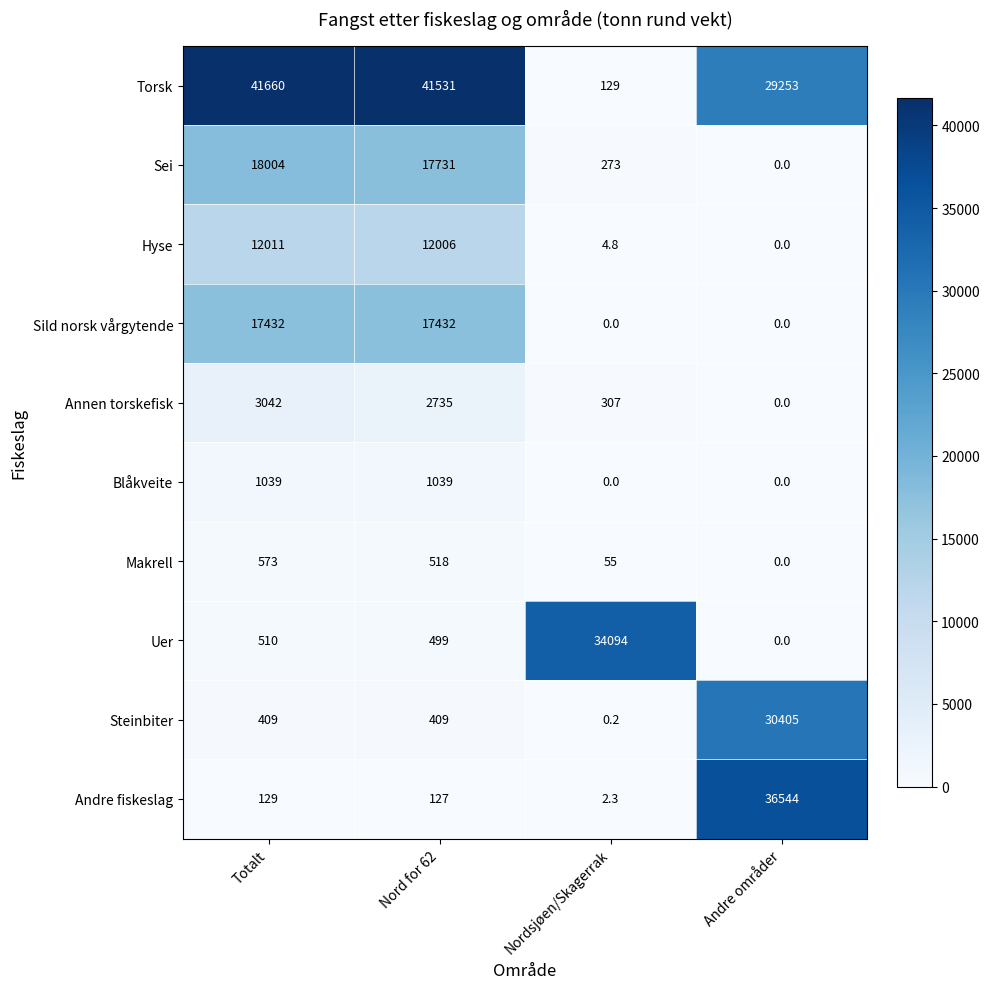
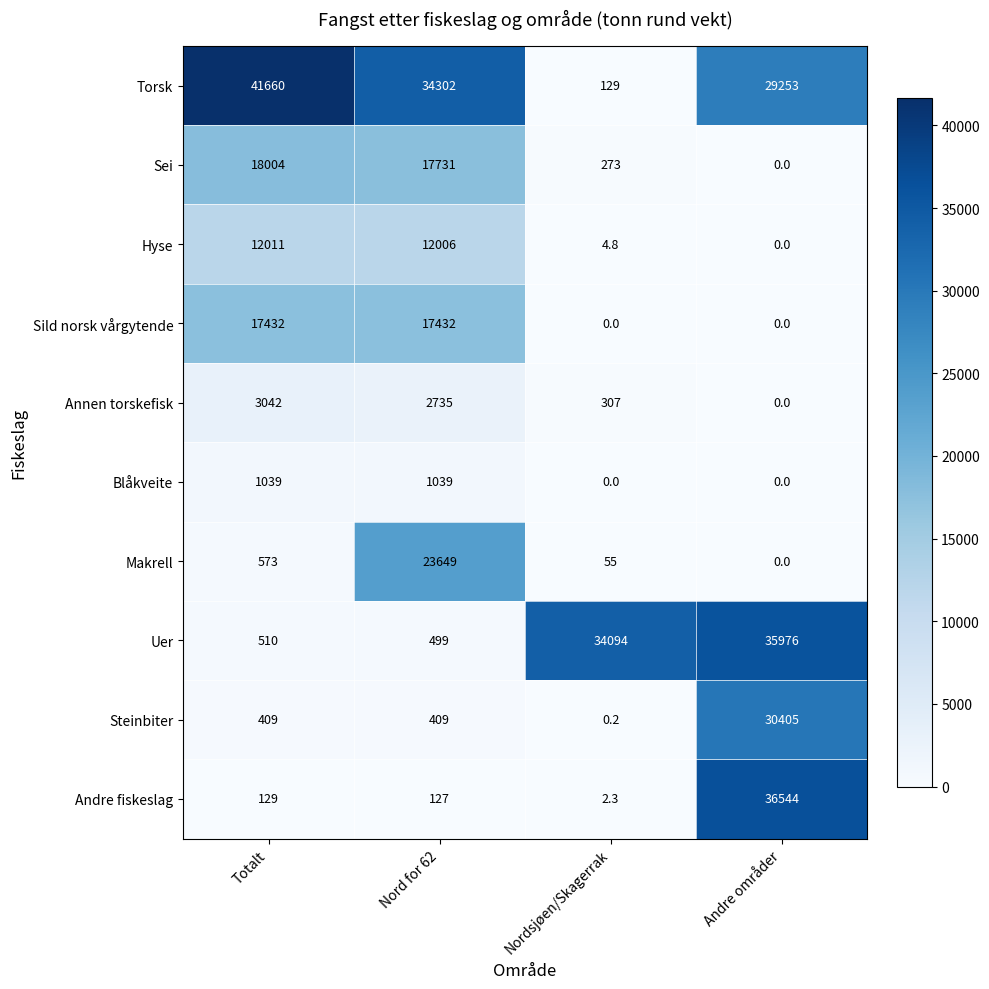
Torsk, Nord for 62: 41531 -> 34302
Makrell, Nord for 62: 518 -> 23649
Uer, Andre områder: 0.0 -> 35976
